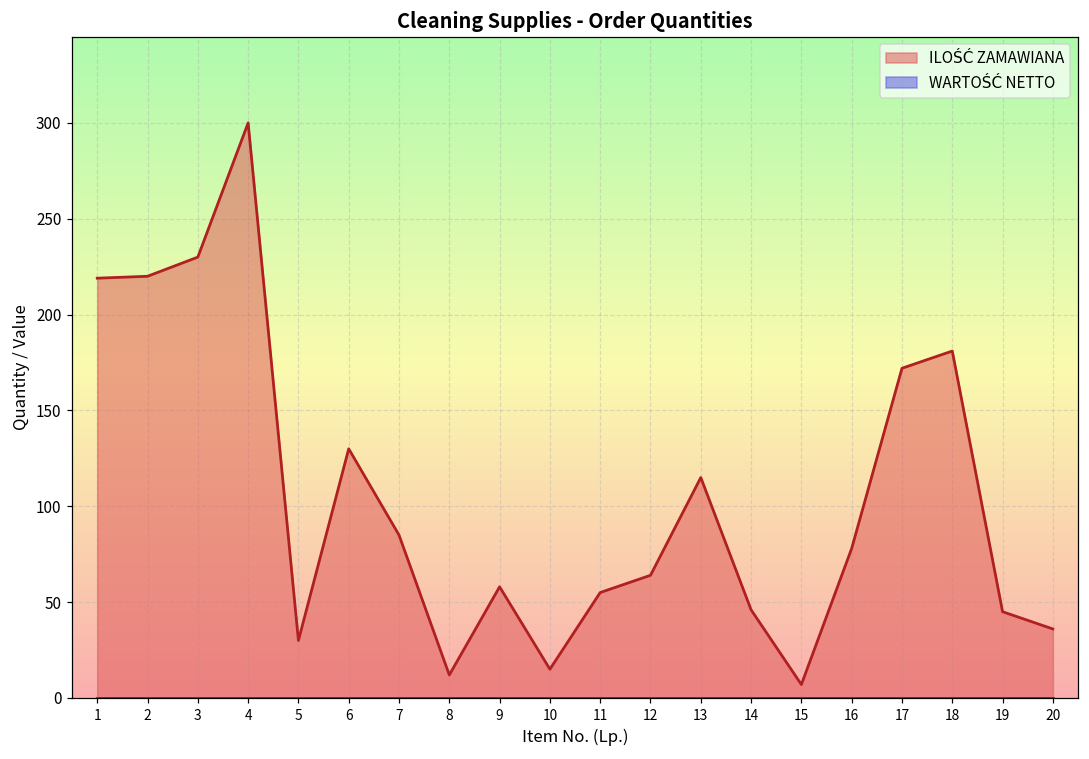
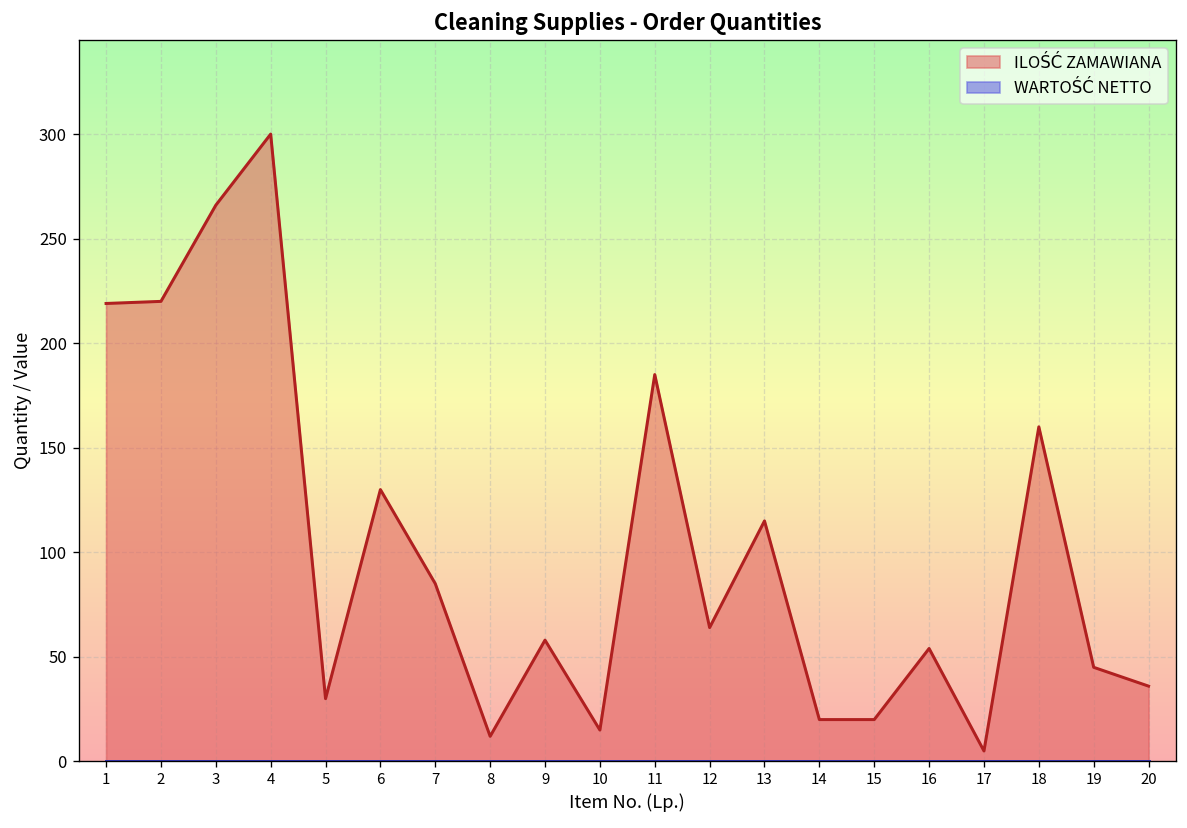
ILOŚĆ ZAMAWIANA, 3: 230 -> 266
ILOŚĆ ZAMAWIANA, 11: 55 -> 185
ILOŚĆ ZAMAWIANA, 14: 46 -> 20
ILOŚĆ ZAMAWIANA, 15: 7 -> 20
ILOŚĆ ZAMAWIANA, 16: 78 -> 54
ILOŚĆ ZAMAWIANA, 17: 172 -> 5
ILOŚĆ ZAMAWIANA, 18: 181 -> 160
